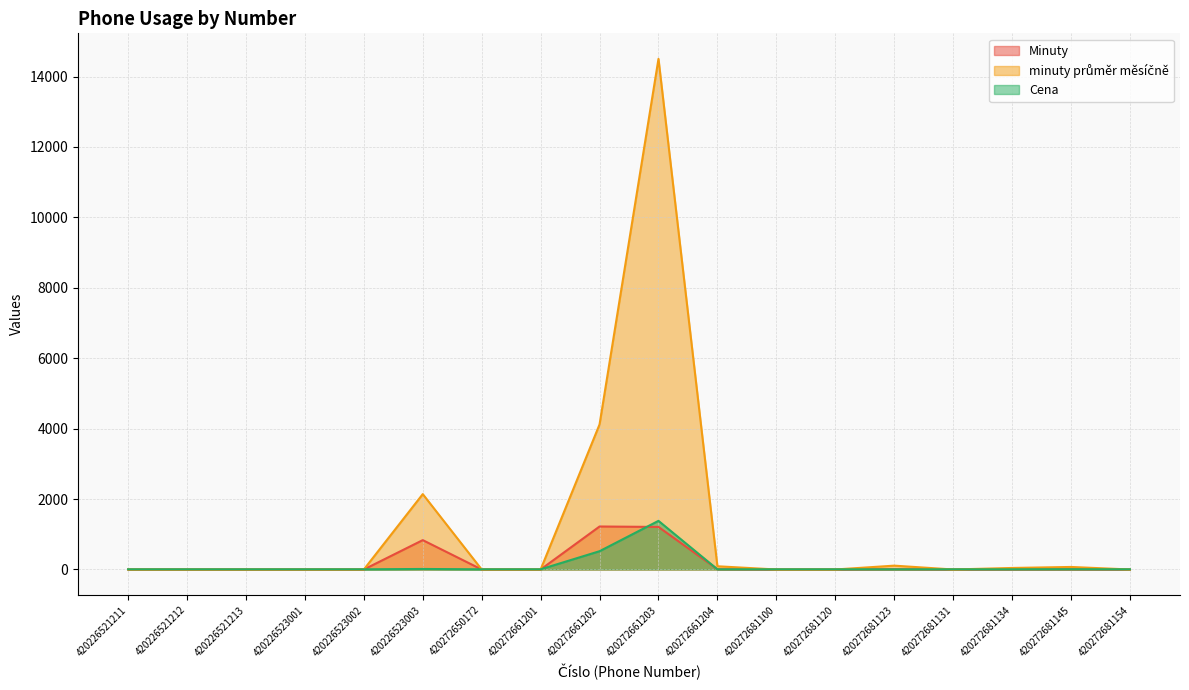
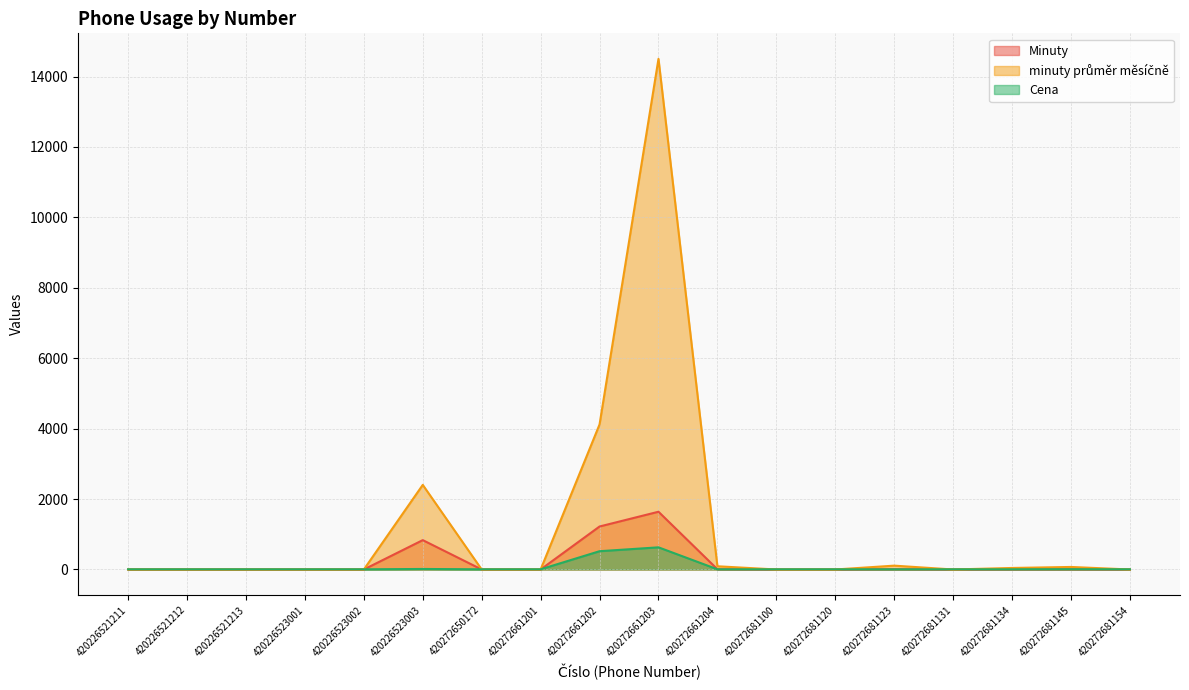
minuty průměr měsíčně, 420226523003: 2100 -> 2400
Minuty, 420272661203: 1200 -> 1600
Cena, 420272661203: 1400 -> 600
